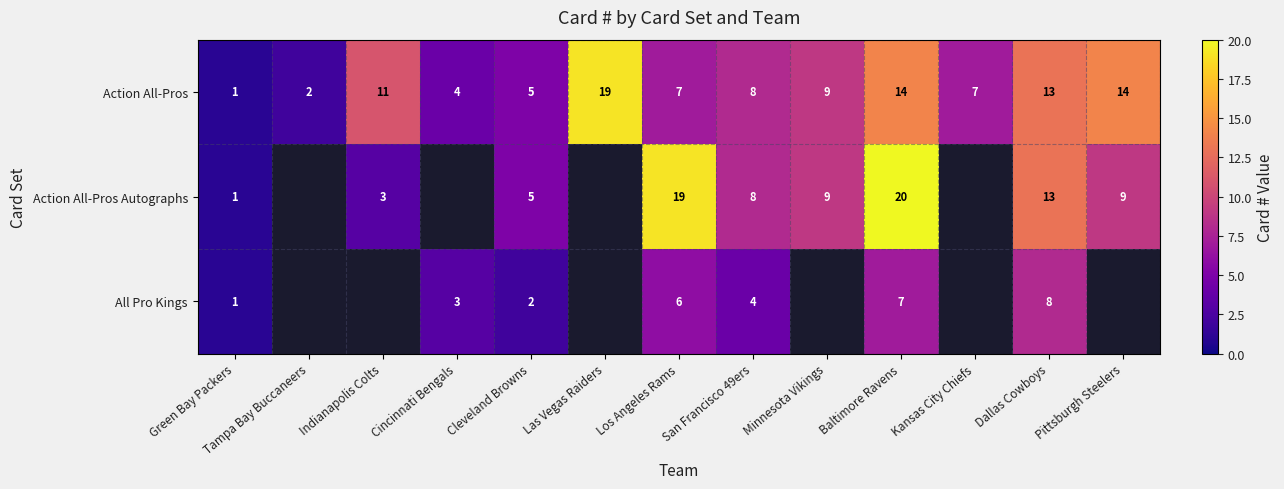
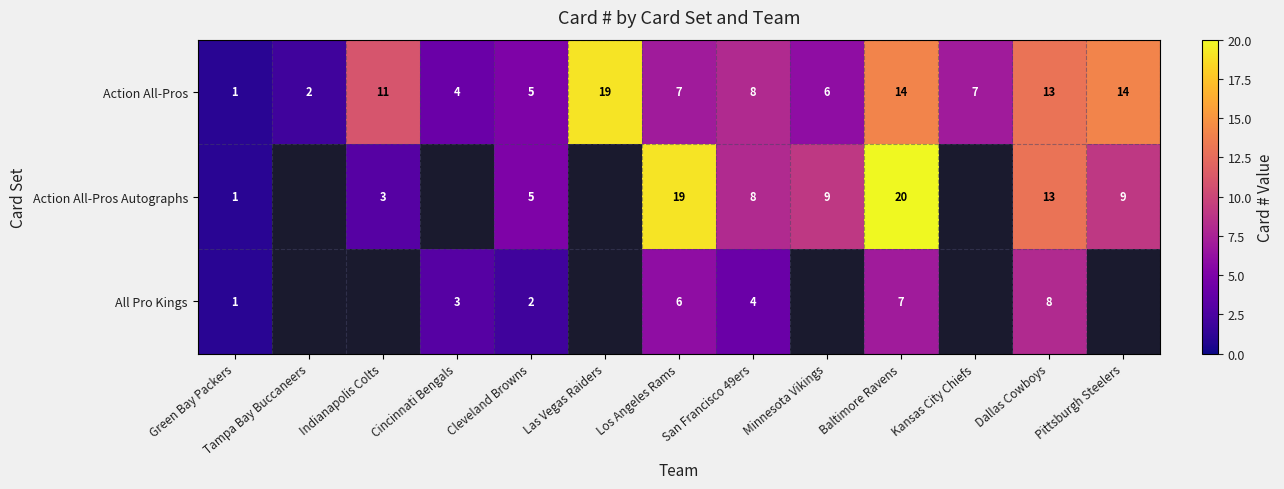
Action All-Pros, Minnesota Vikings: 9 -> 6
